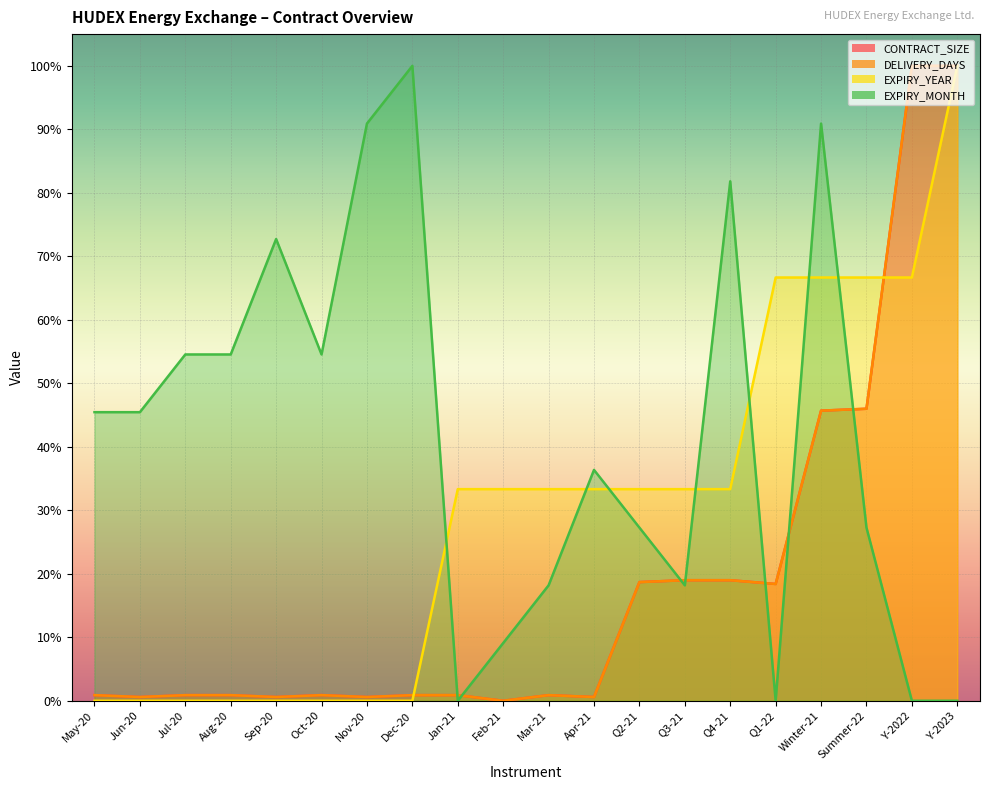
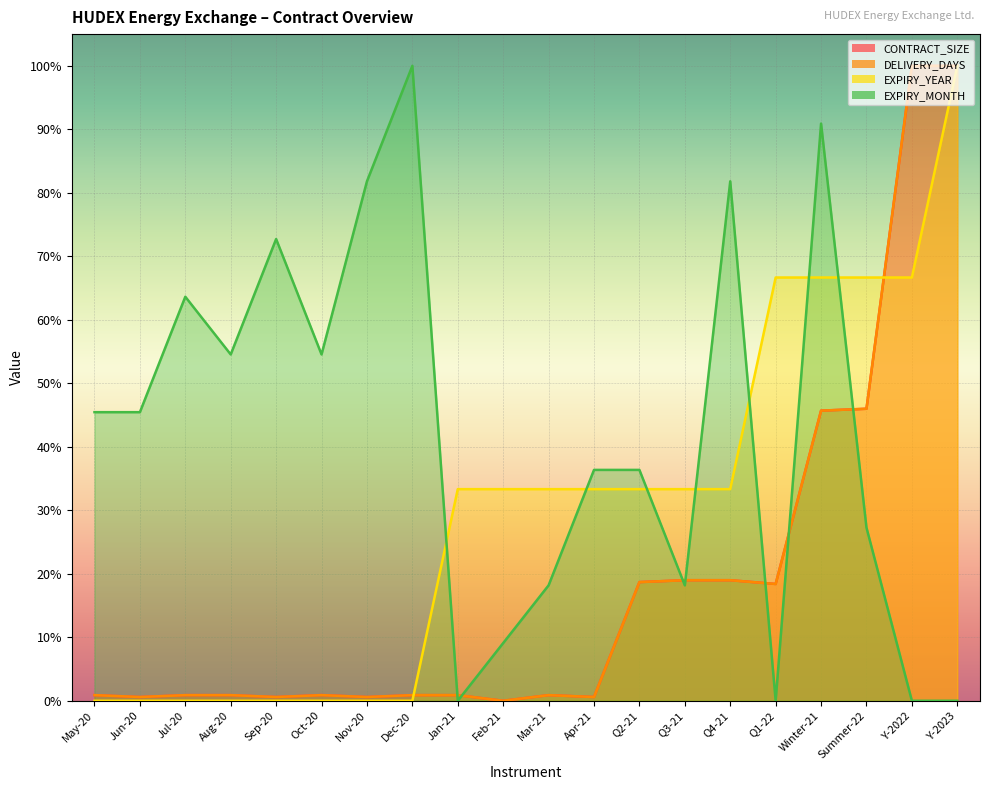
EXPIRY_MONTH, Jul-20: 55% -> 64%
EXPIRY_MONTH, Nov-20: 91% -> 82%
EXPIRY_MONTH, Q2-21: 27% -> 36%
